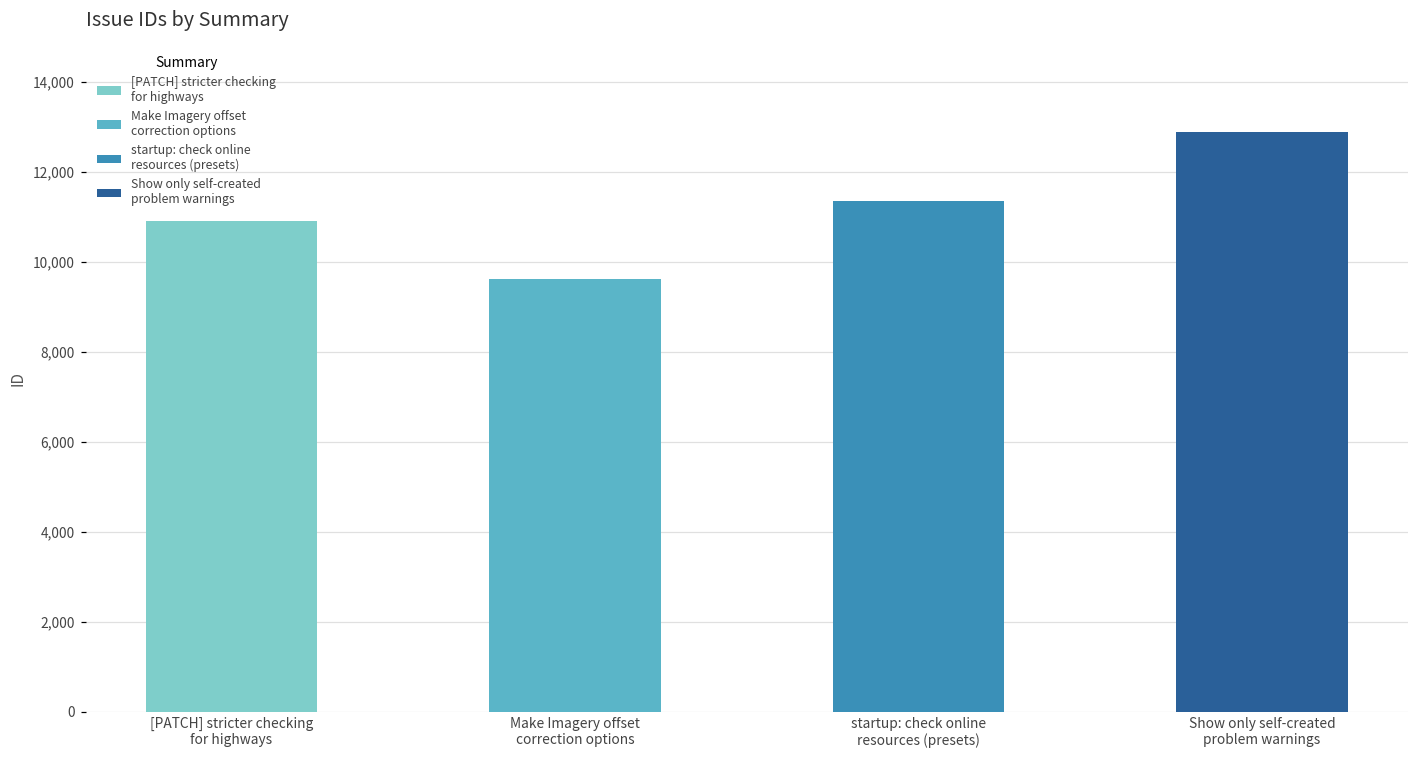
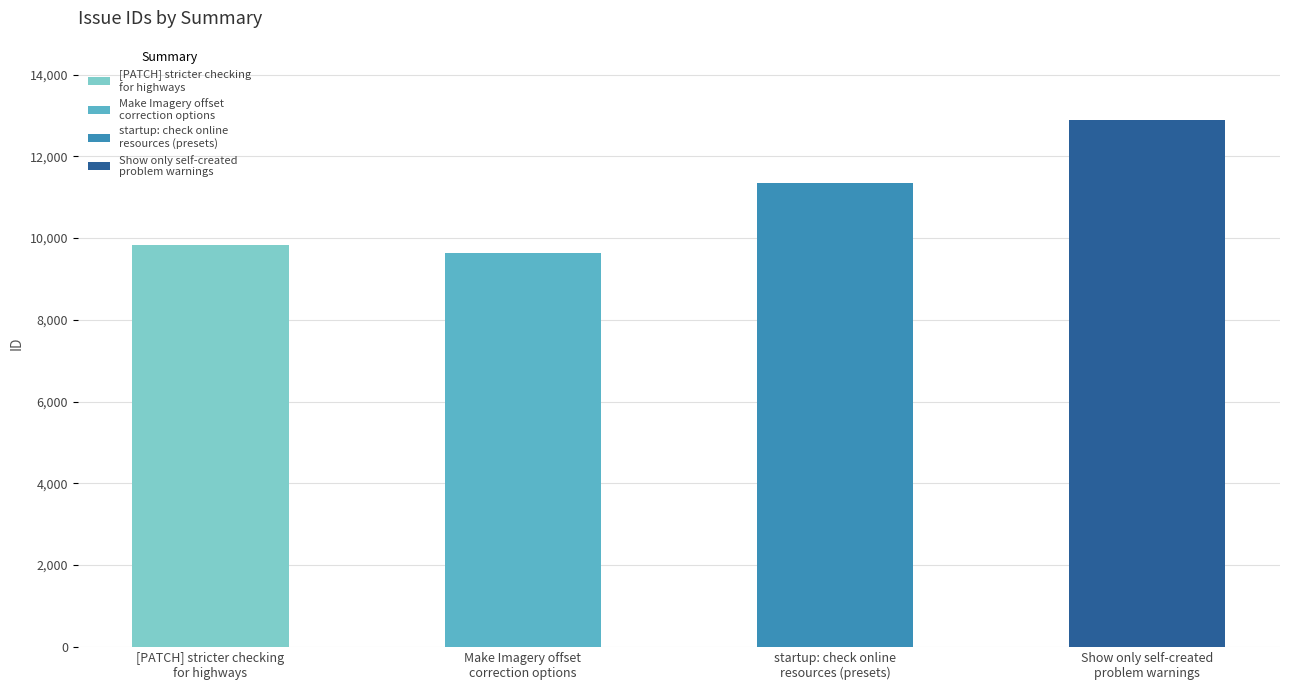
[PATCH] stricter checking for highways: 10,900 -> 9,800
